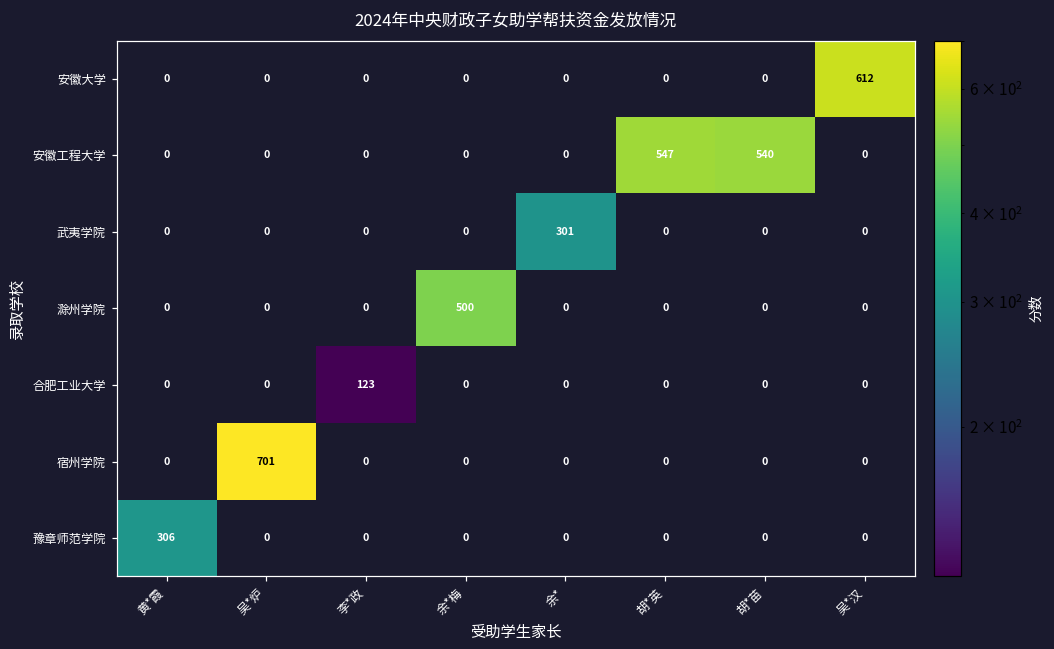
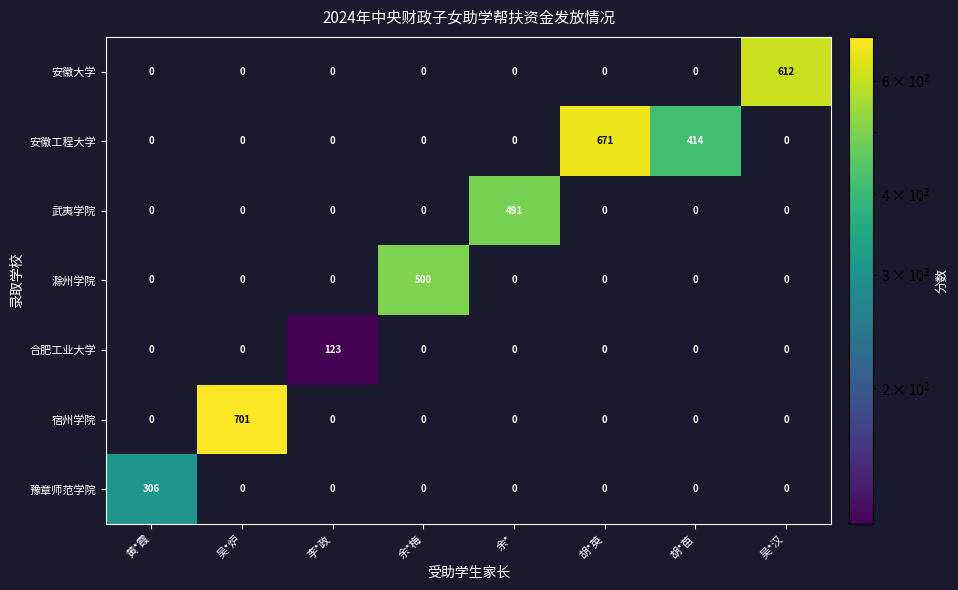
安徽工程大学, 胡*英: 547 -> 671
安徽工程大学, 胡*苗: 540 -> 414
武夷学院, 余*: 301 -> 491
